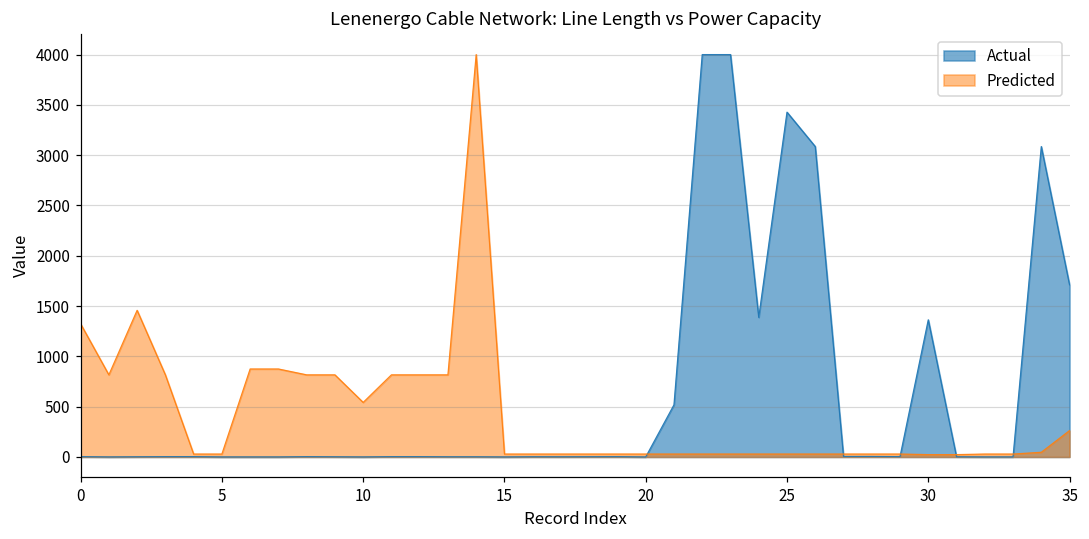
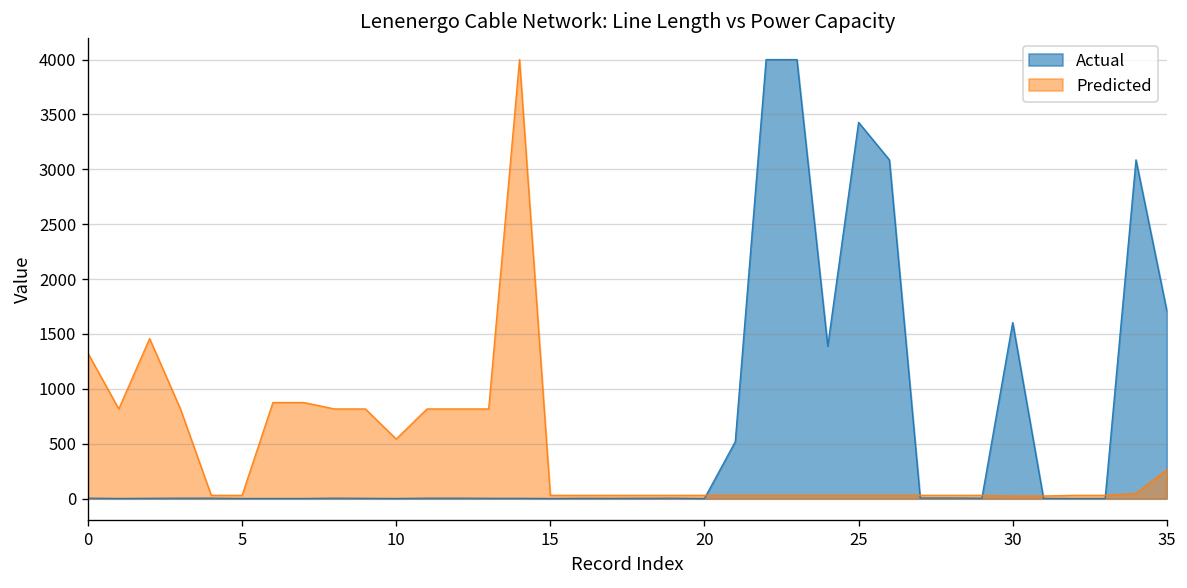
Actual, 30: 1400 -> 1600
